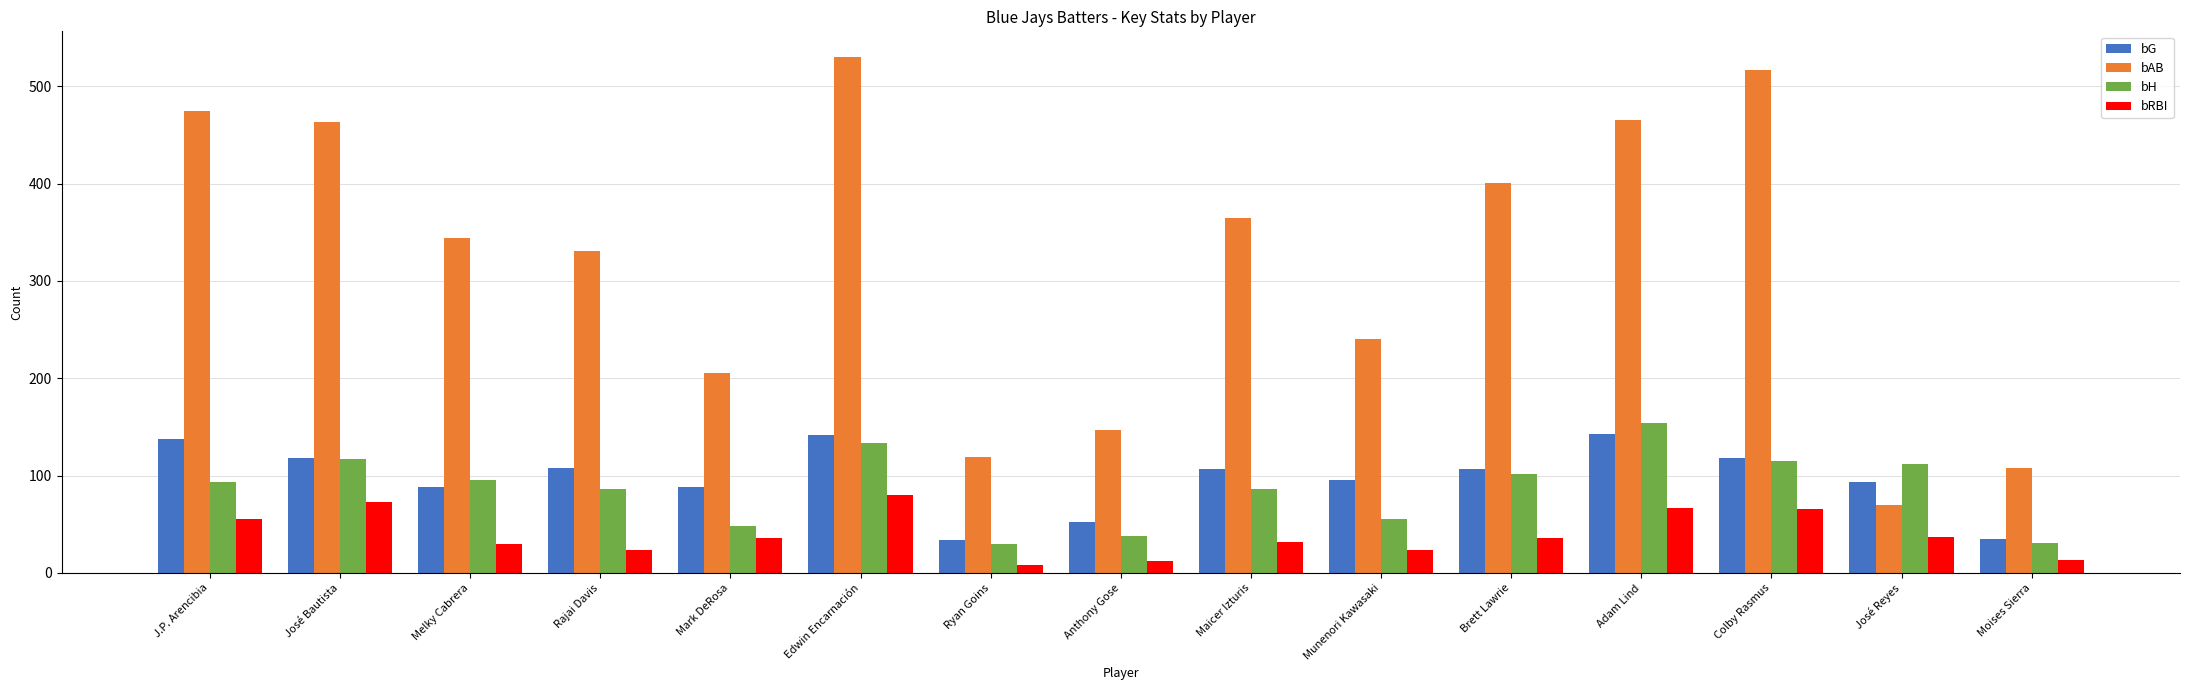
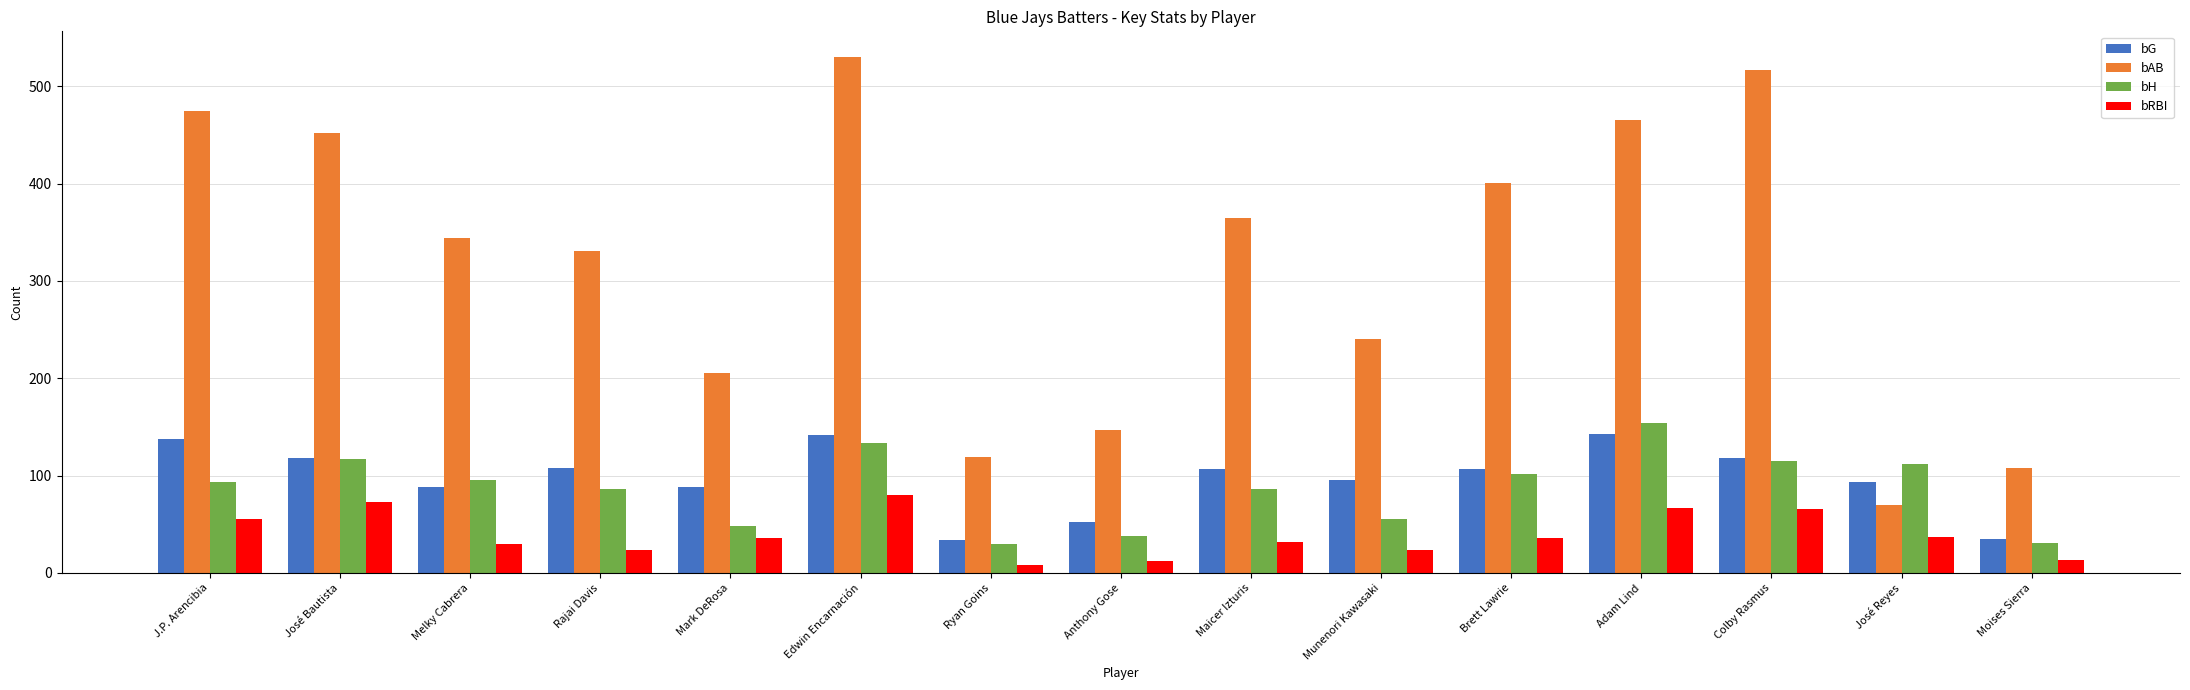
bAB, José Bautista: 460 -> 450
